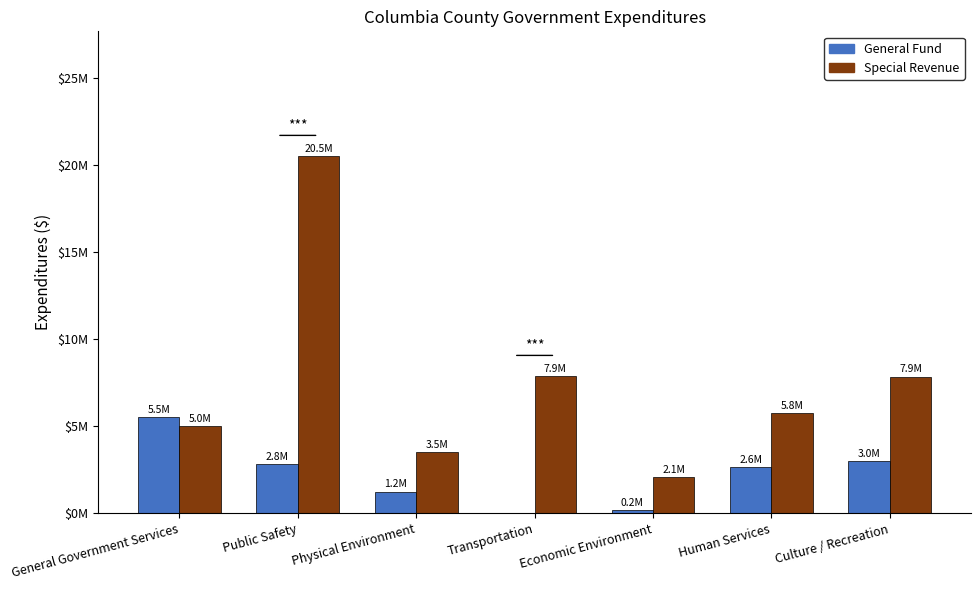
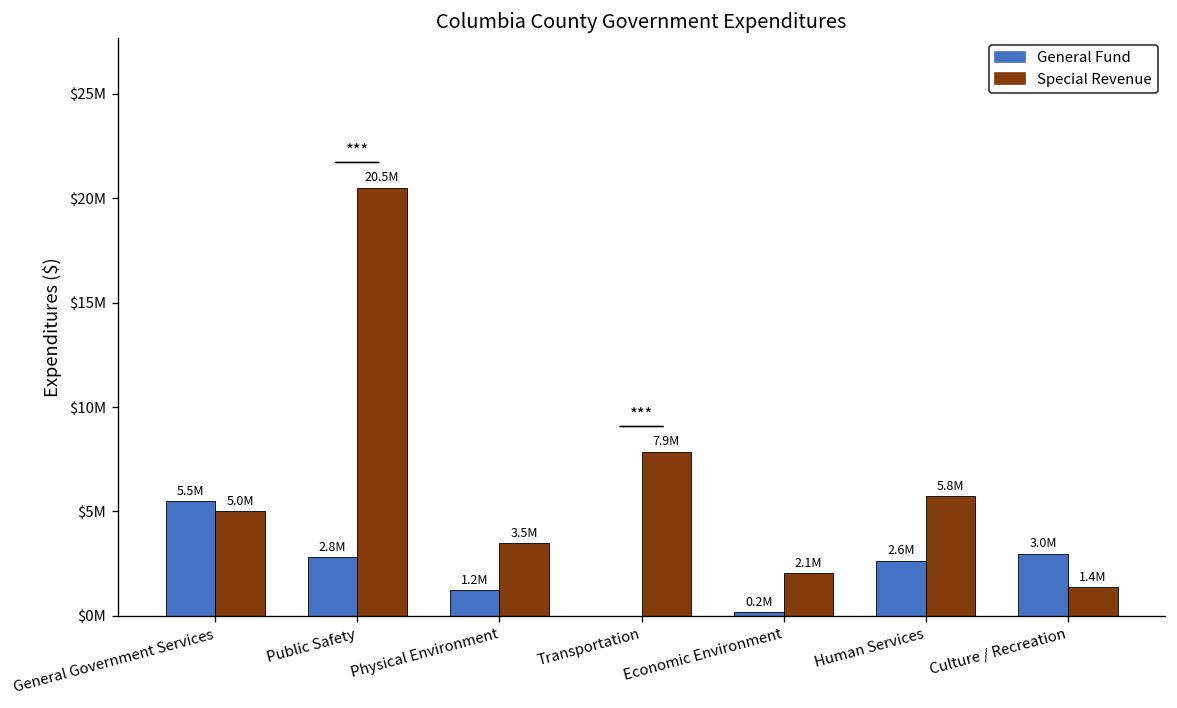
Special Revenue, Culture / Recreation: 7.9M -> 1.4M
